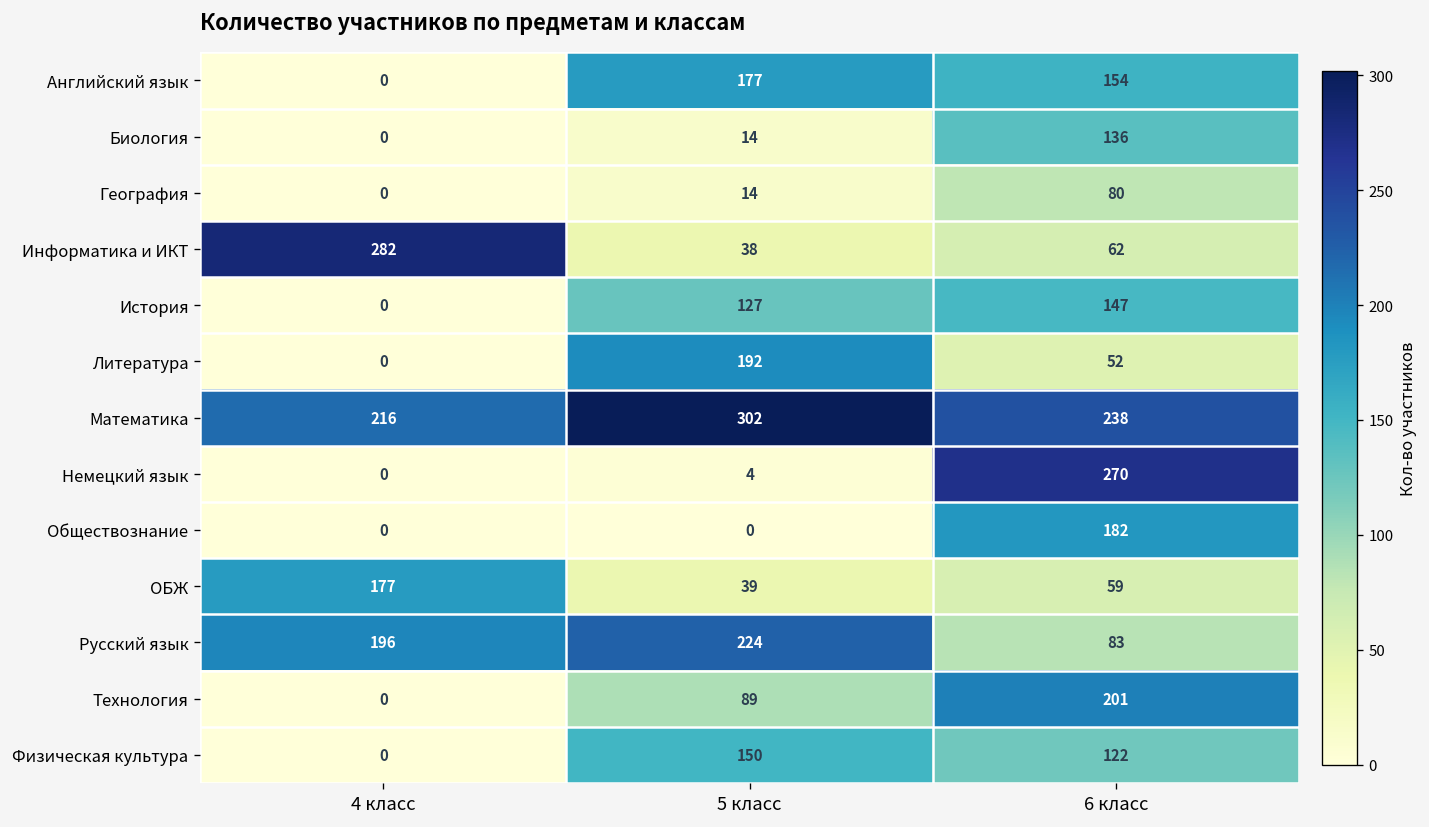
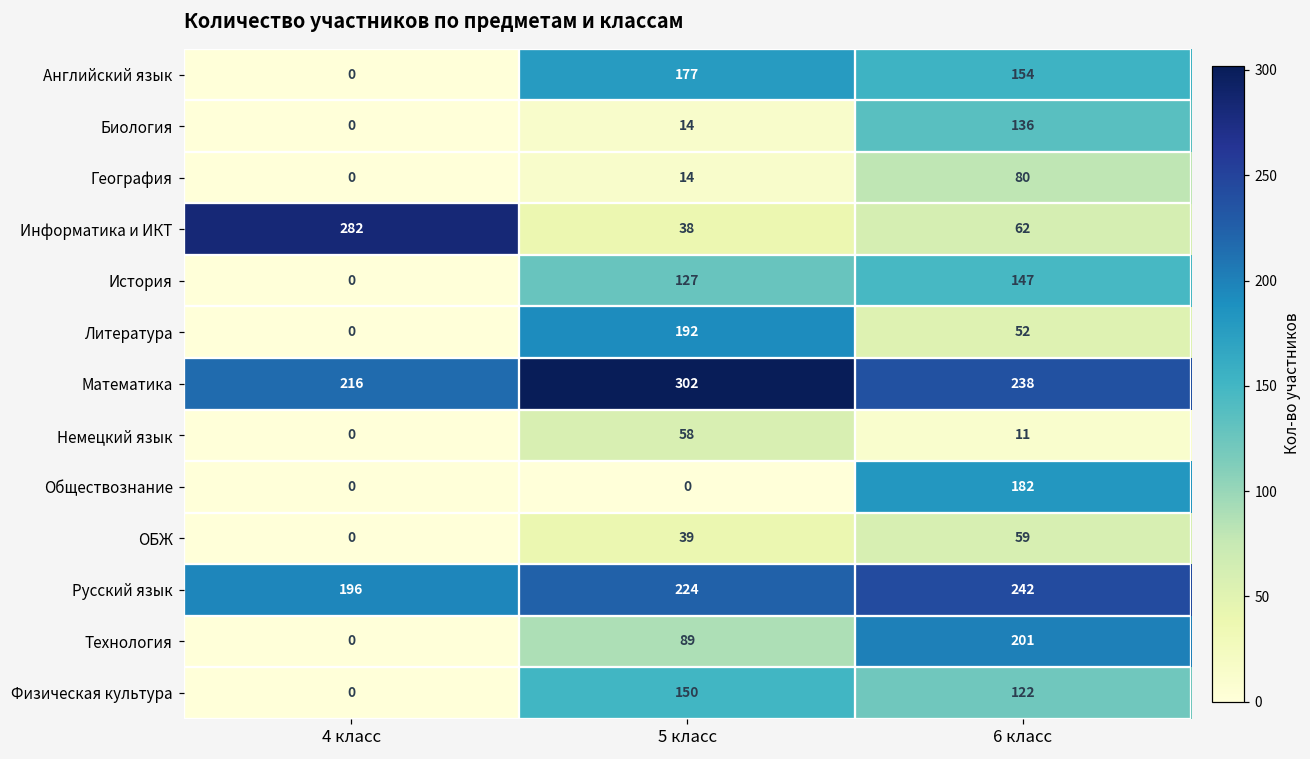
Немецкий язык, 5 класс: 4 -> 58
Немецкий язык, 6 класс: 270 -> 11
ОБЖ, 4 класс: 177 -> 0
Русский язык, 6 класс: 83 -> 242
